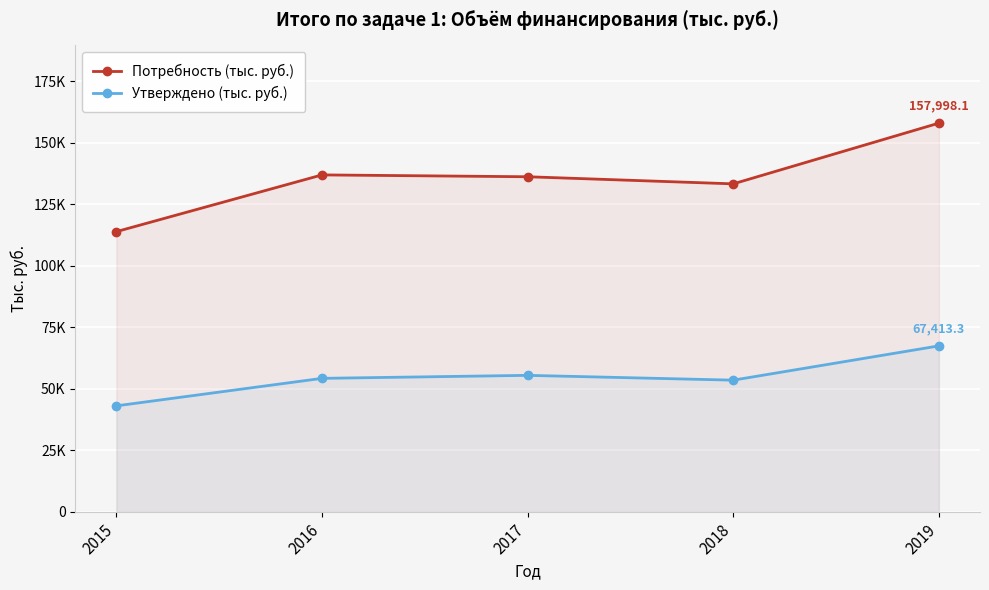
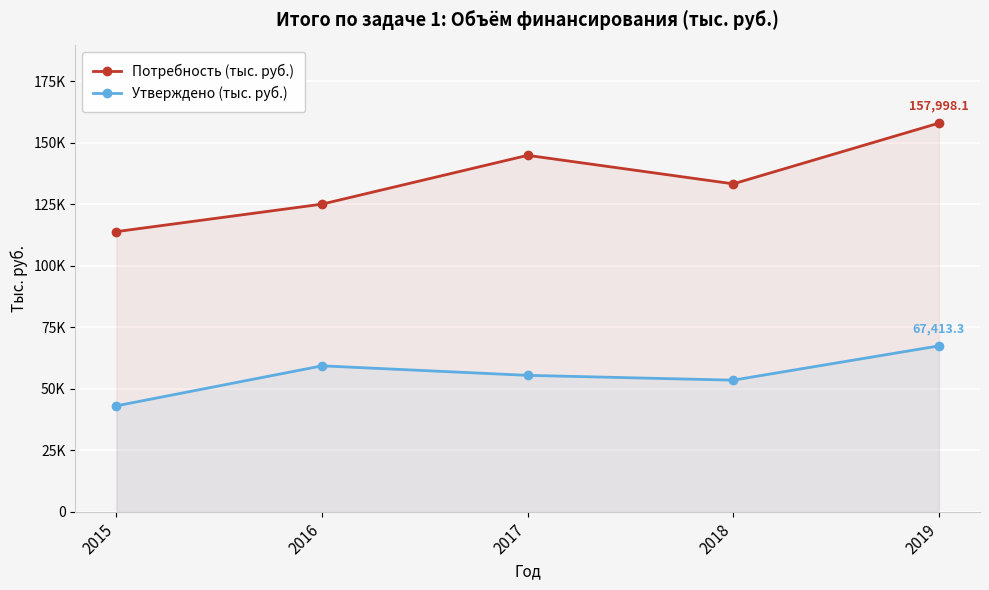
Потребность (тыс. руб.), 2016: 137000 -> 125000
Утверждено (тыс. руб.), 2016: 54000 -> 59000
Потребность (тыс. руб.), 2017: 136000 -> 145000
